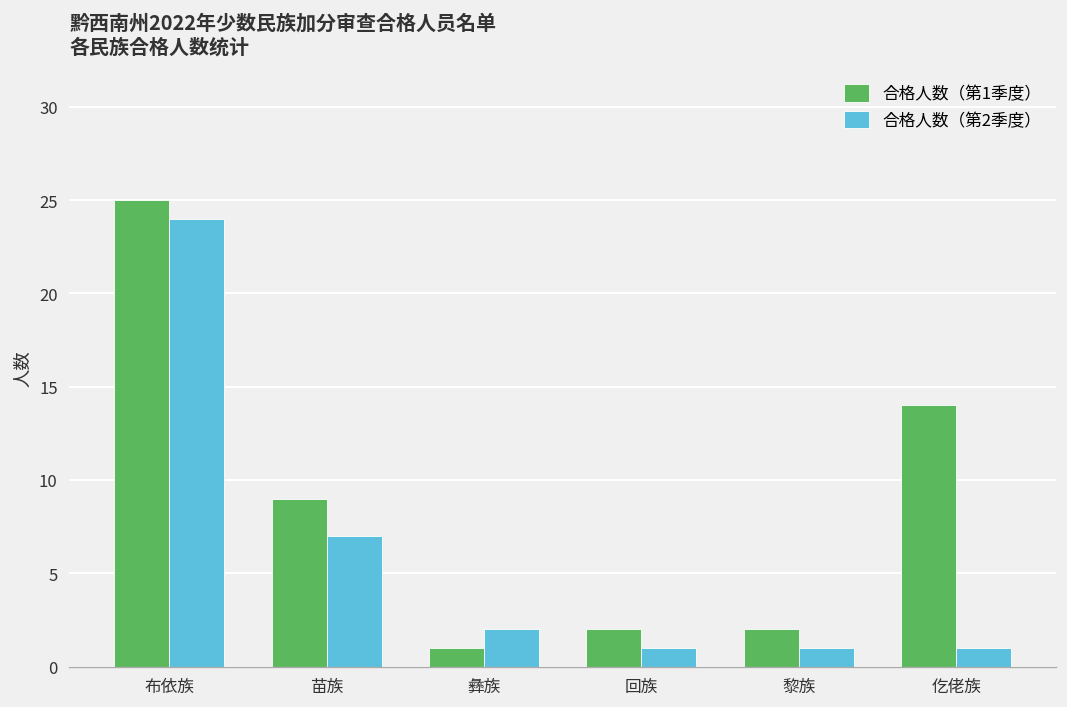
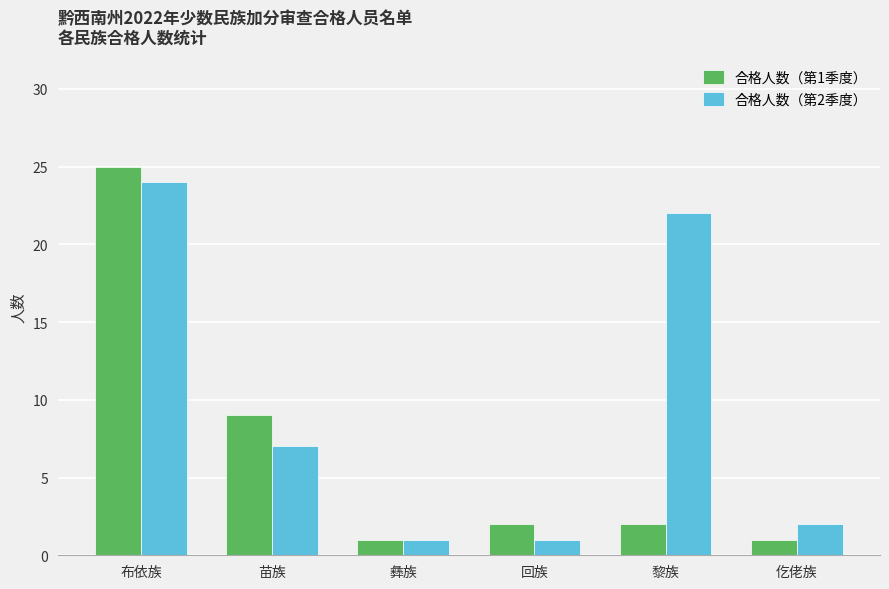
合格人数（第2季度）, 彝族: 2 -> 1
合格人数（第2季度）, 黎族: 1 -> 22
合格人数（第1季度）, 仡佬族: 14 -> 1
合格人数（第2季度）, 仡佬族: 1 -> 2
